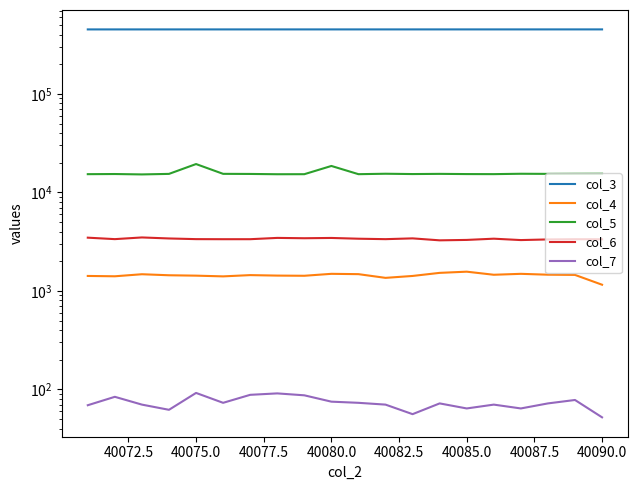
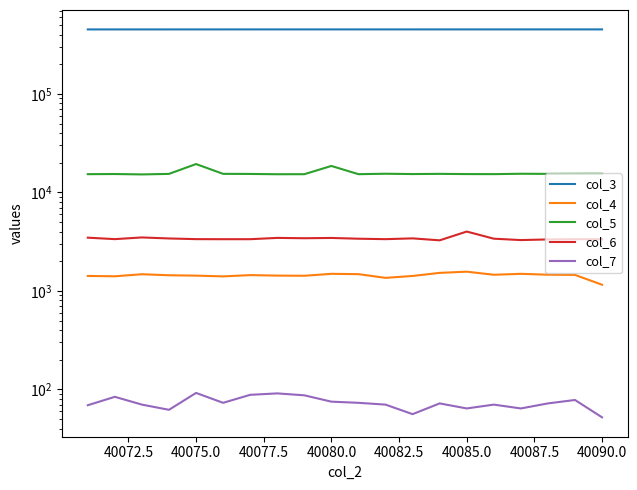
col_6, 40085.0: 3300 -> 4000
